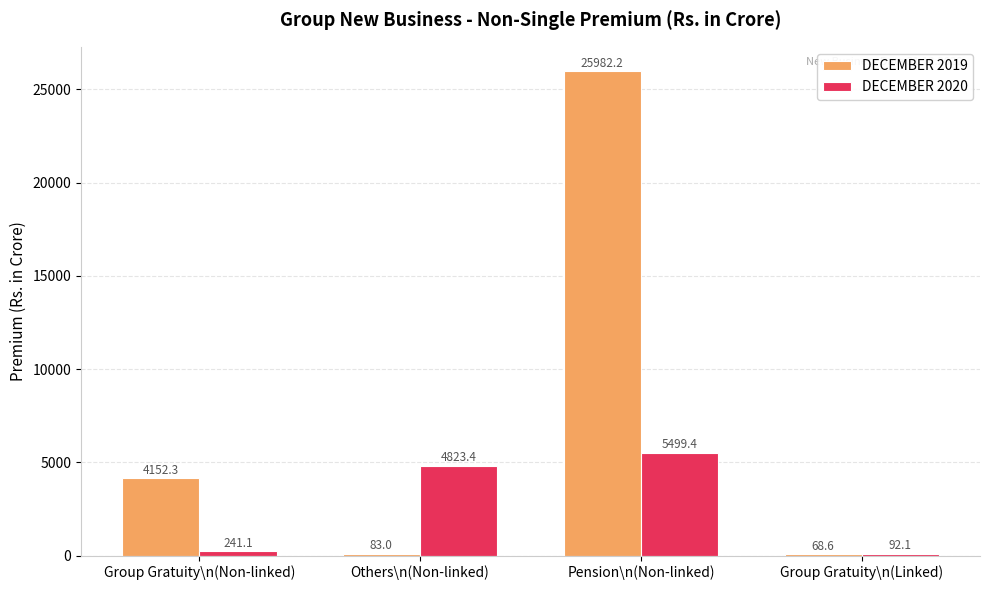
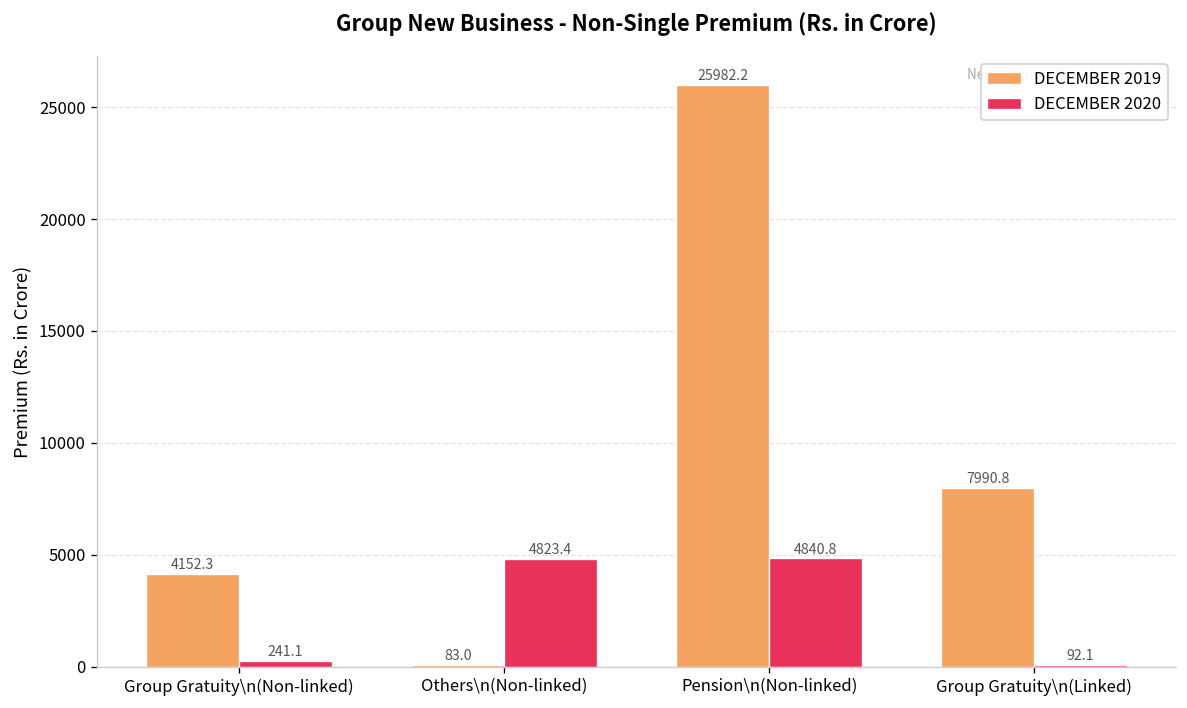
DECEMBER 2020, Pension\n(Non-linked): 5499.4 -> 4840.8
DECEMBER 2019, Group Gratuity\n(Linked): 68.6 -> 7990.8
